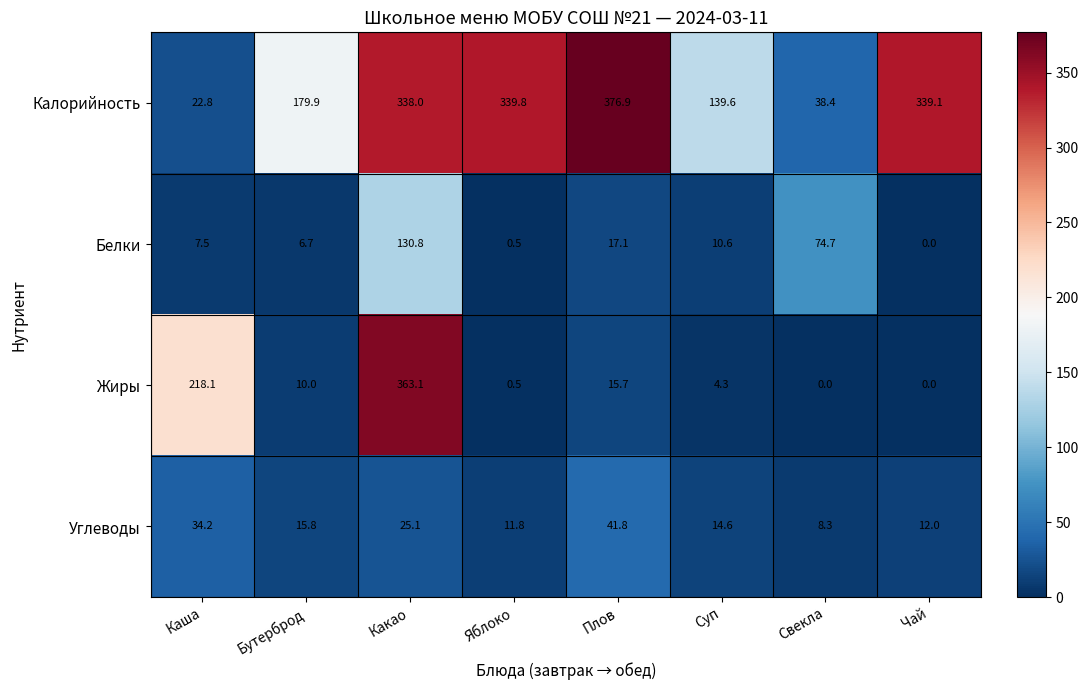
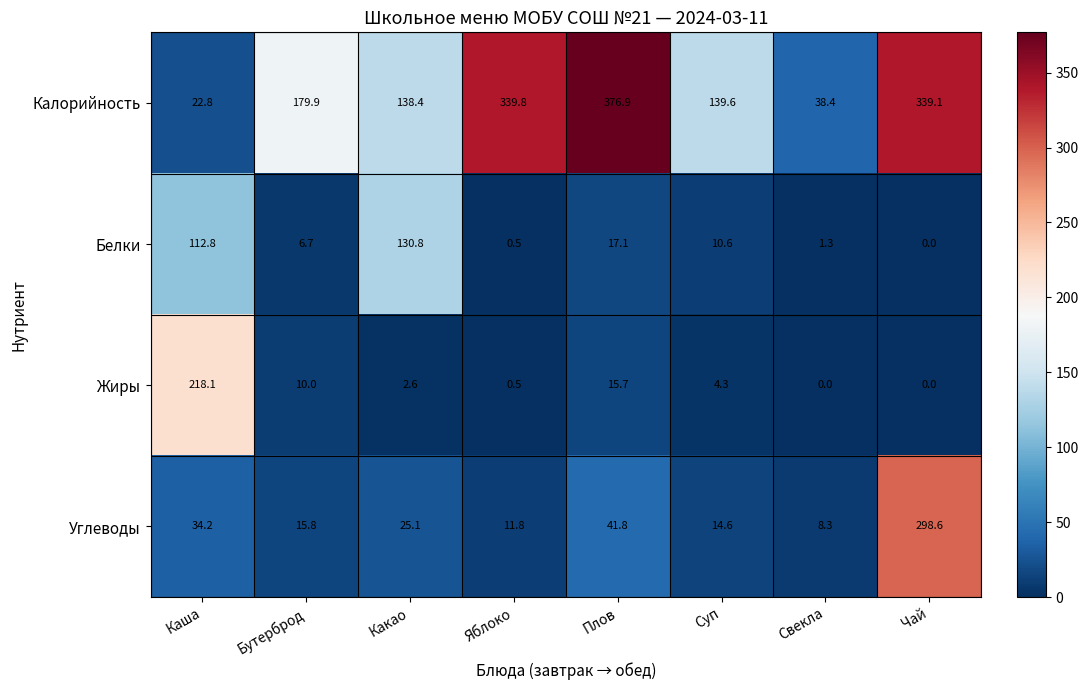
Калорийность, Какао: 338.0 -> 138.4
Белки, Каша: 7.5 -> 112.8
Белки, Свекла: 74.7 -> 1.3
Жиры, Какао: 363.1 -> 2.6
Углеводы, Чай: 12.0 -> 298.6
